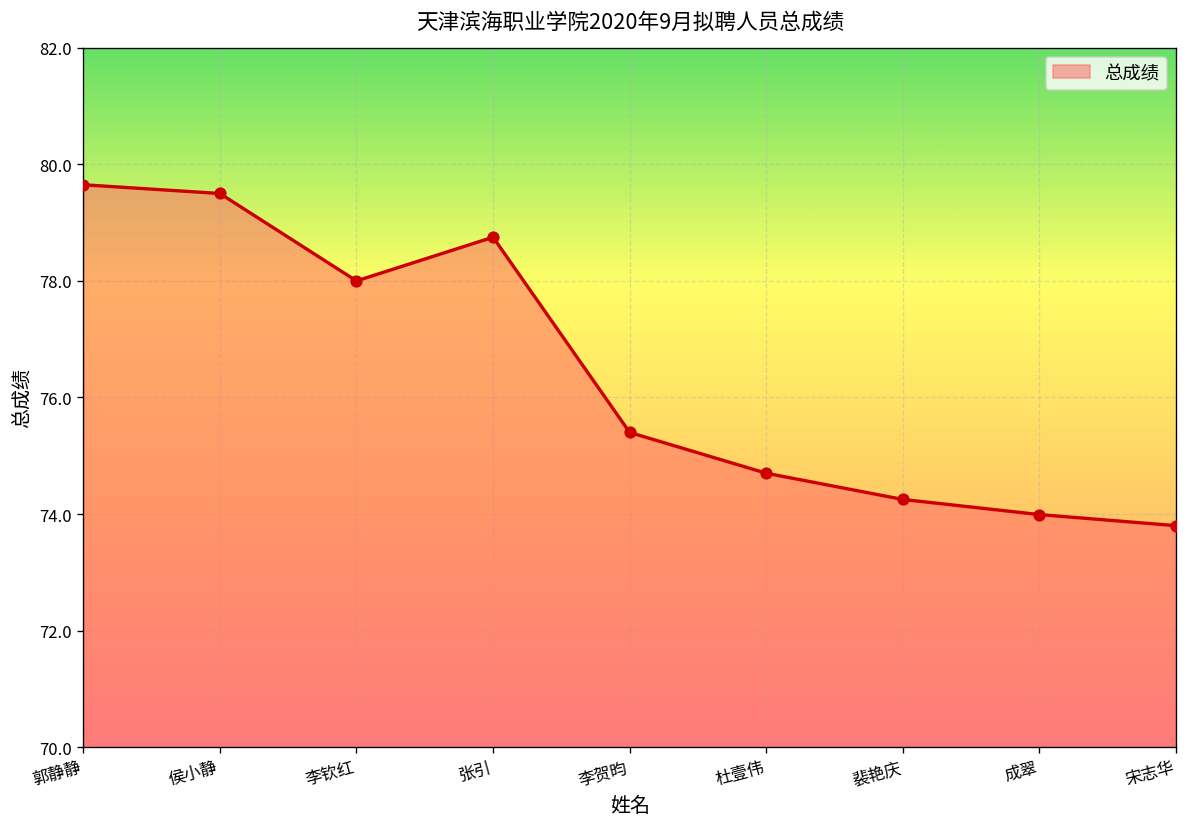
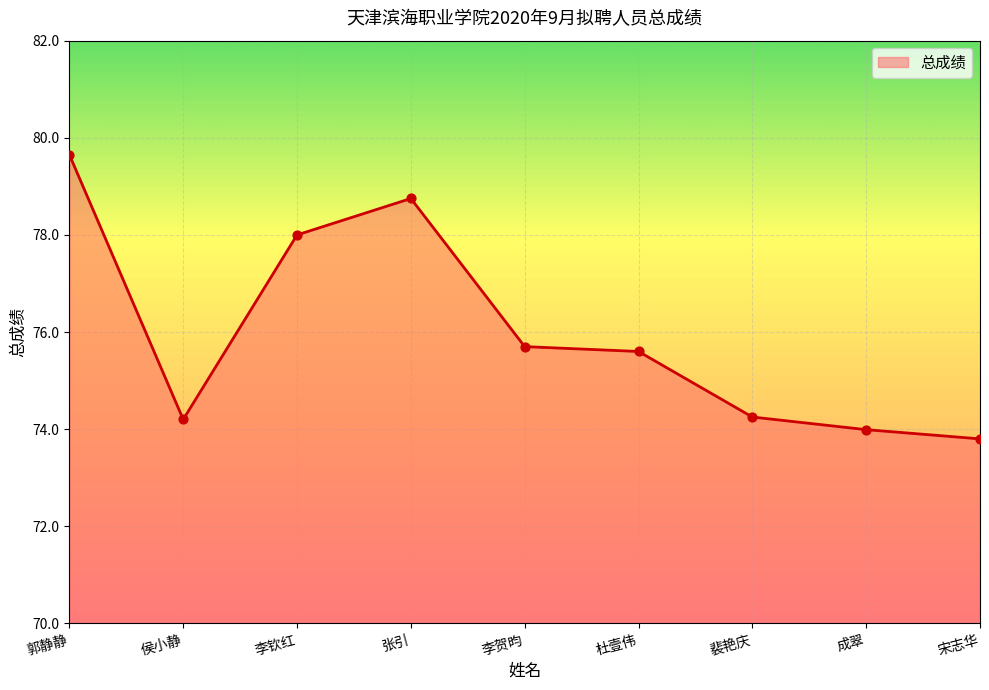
侯小静: 79.5 -> 74.2
李贺昀: 75.4 -> 75.7
杜壹伟: 74.7 -> 75.6
